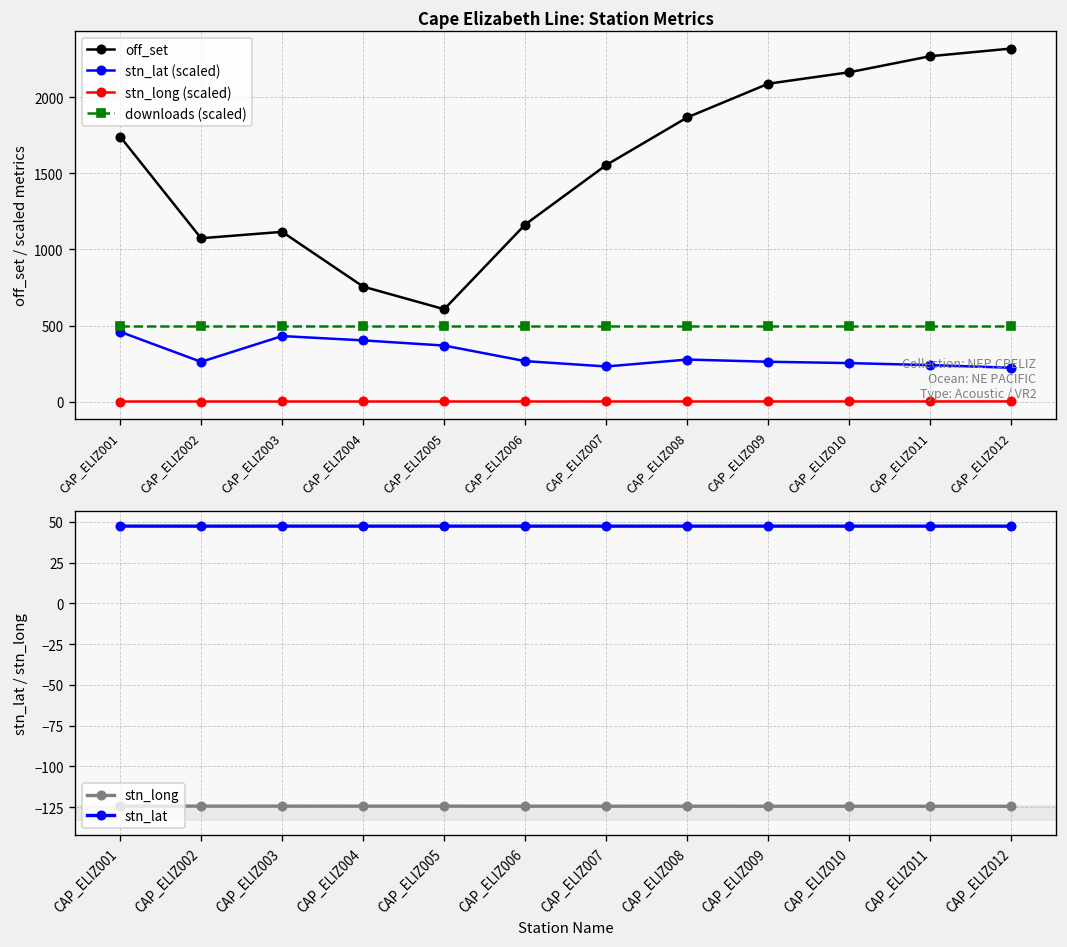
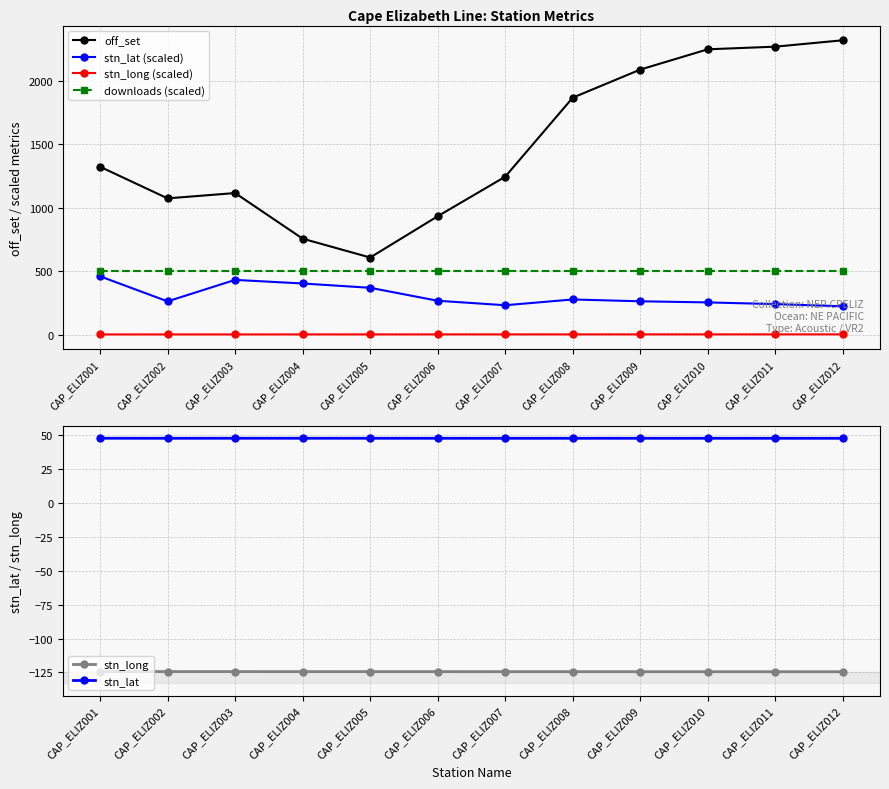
Cape Elizabeth Line: Station Metrics, off_set, CAP_ELIZ001: 1740 -> 1320
Cape Elizabeth Line: Station Metrics, off_set, CAP_ELIZ006: 1160 -> 930
Cape Elizabeth Line: Station Metrics, off_set, CAP_ELIZ007: 1550 -> 1240
Cape Elizabeth Line: Station Metrics, off_set, CAP_ELIZ010: 2160 -> 2250
